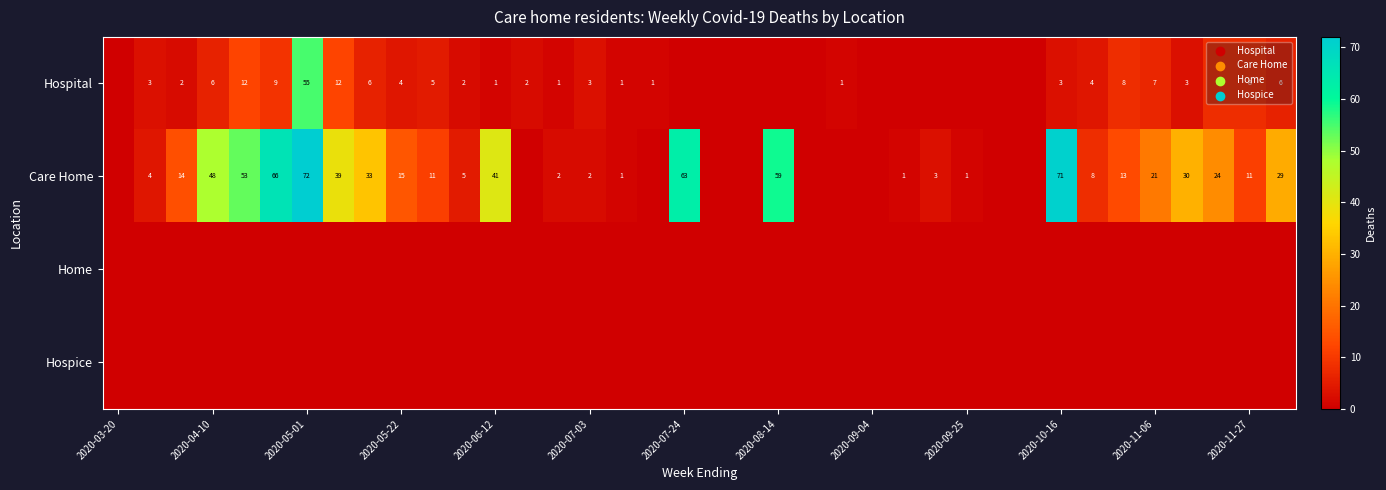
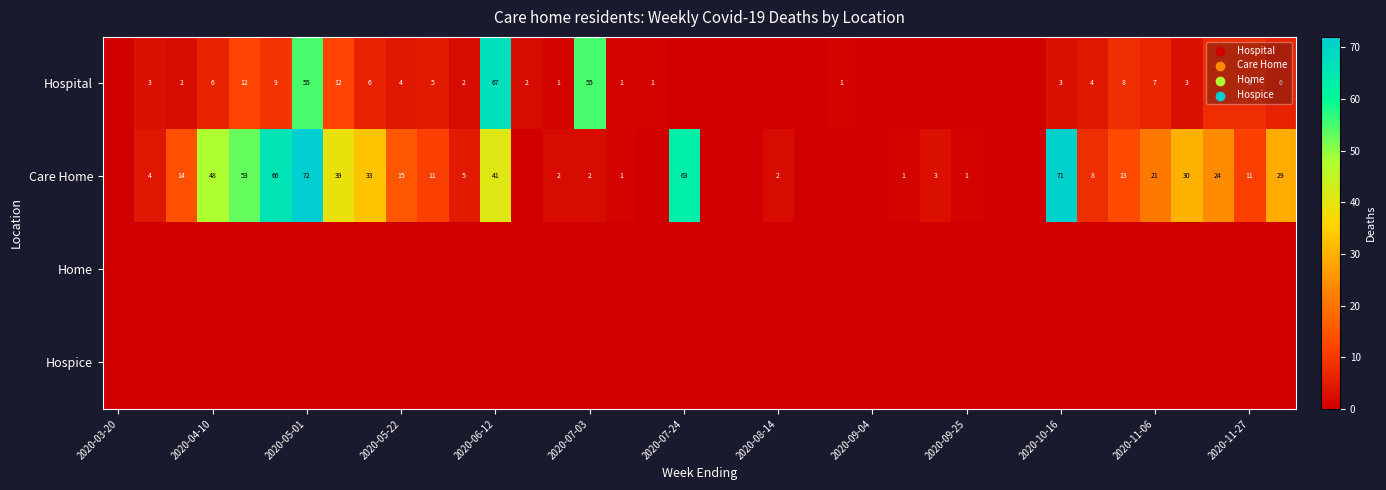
Hospital, 2020-06-12: 1 -> 67
Hospital, 2020-07-03: 3 -> 55
Care Home, 2020-08-14: 59 -> 2
